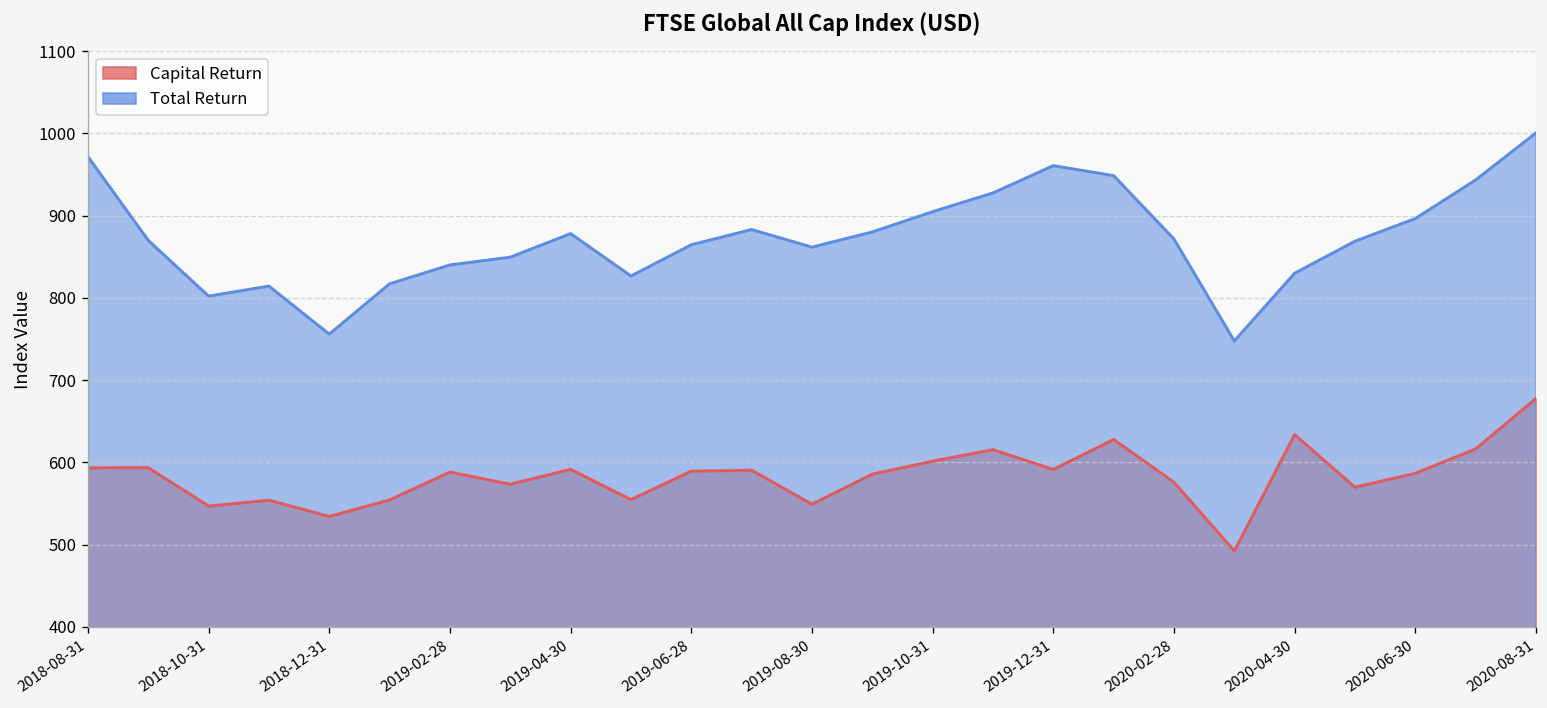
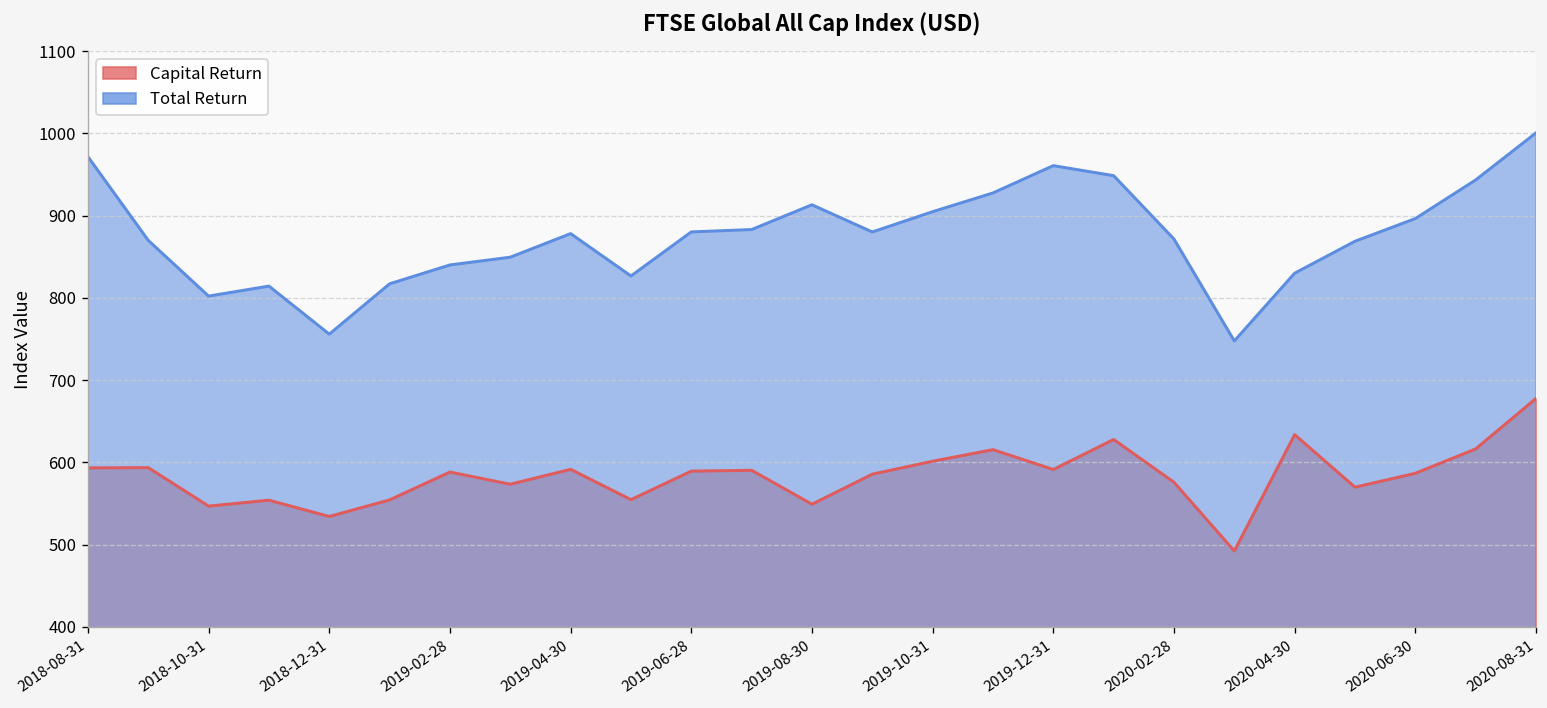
Total Return, 2019-06-28: 860 -> 880
Total Return, 2019-08-30: 860 -> 910
